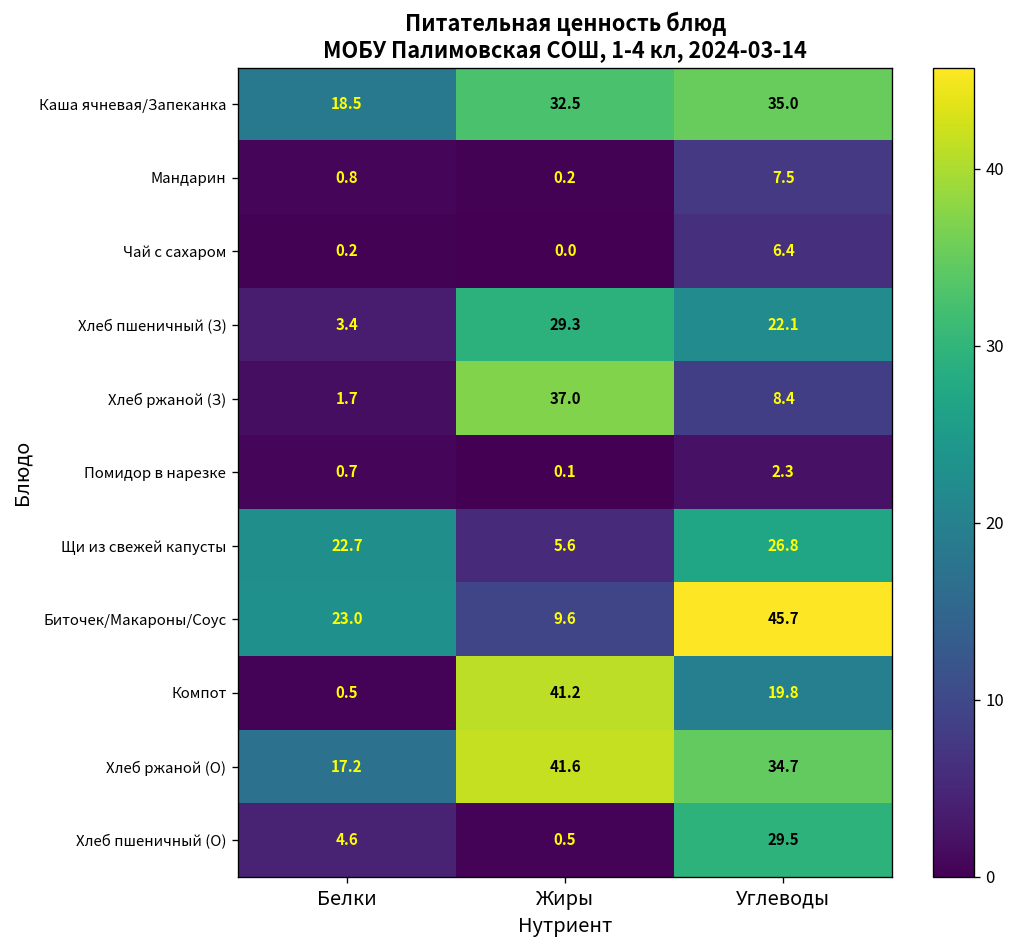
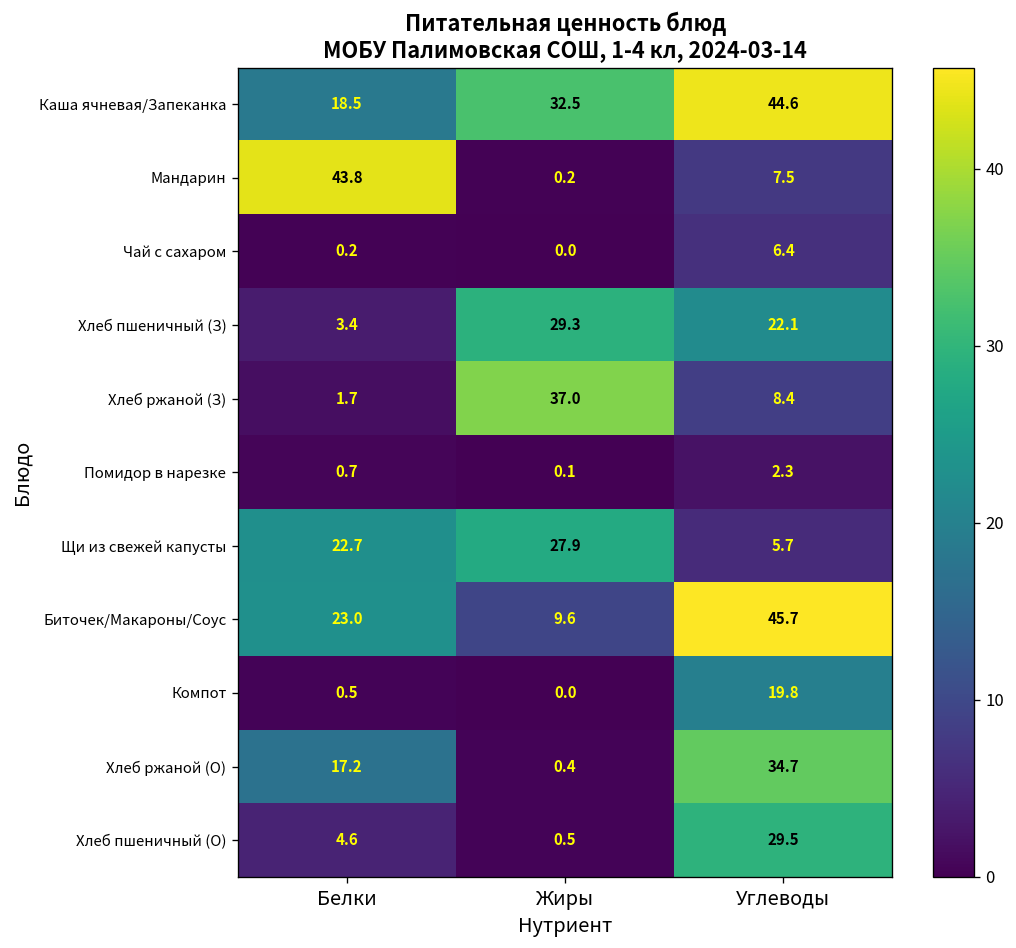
Каша ячневая/Запеканка, Углеводы: 35.0 -> 44.6
Мандарин, Белки: 0.8 -> 43.8
Щи из свежей капусты, Жиры: 5.6 -> 27.9
Щи из свежей капусты, Углеводы: 26.8 -> 5.7
Компот, Жиры: 41.2 -> 0.0
Хлеб ржаной (О), Жиры: 41.6 -> 0.4
